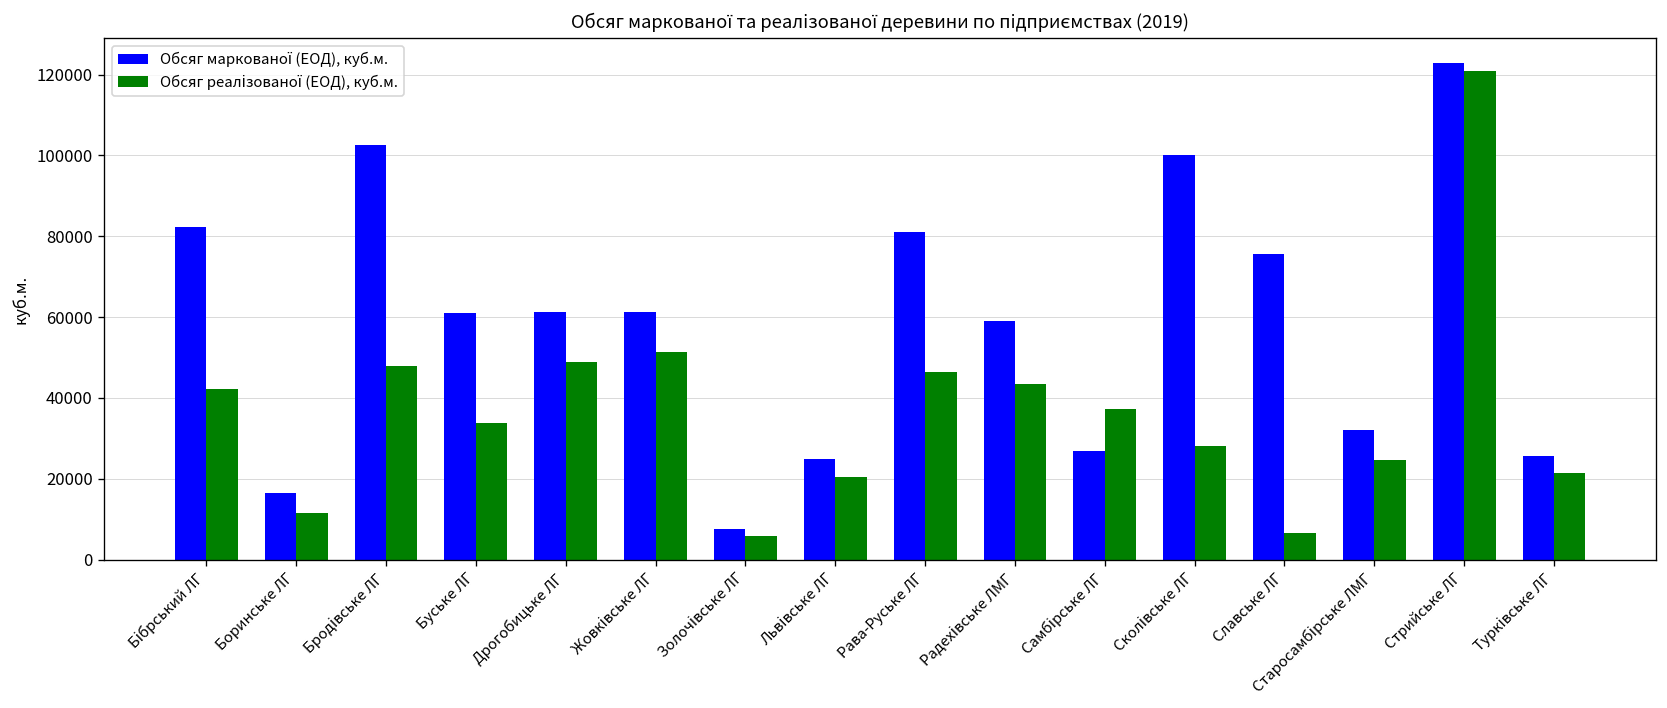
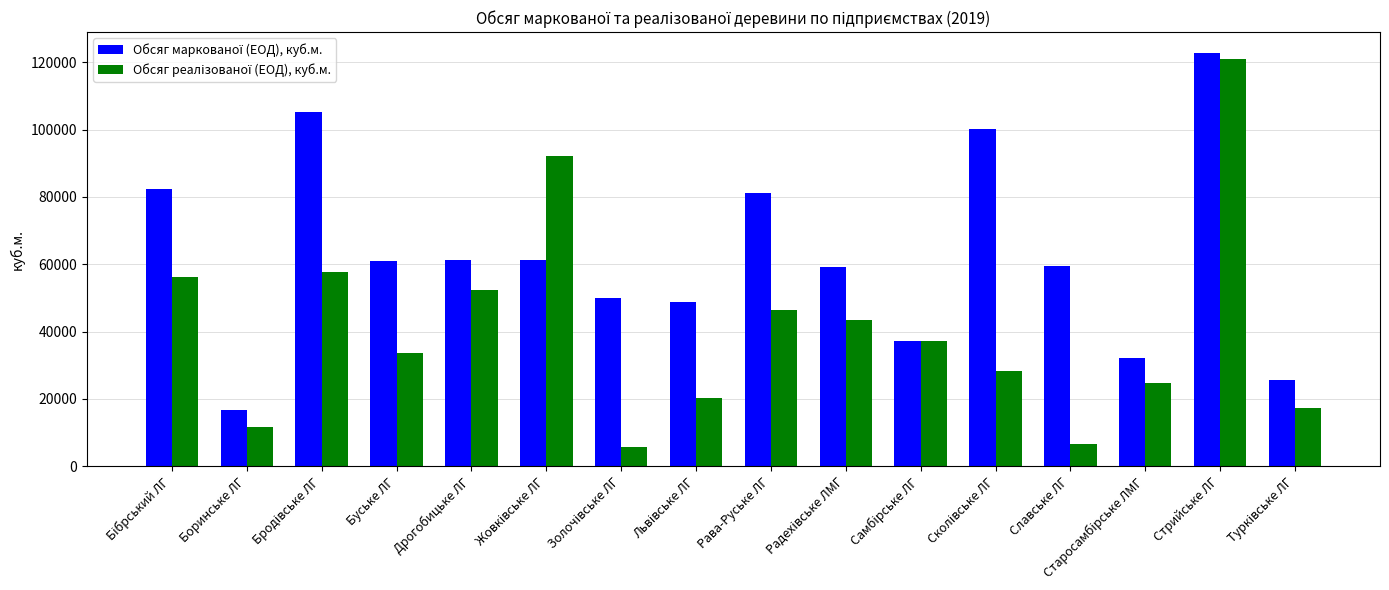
Обсяг реалізованої (ЕОД), куб.м., Бібрський ЛГ: 42000 -> 56000
Обсяг маркованої (ЕОД), куб.м., Бродівське ЛГ: 103000 -> 105000
Обсяг реалізованої (ЕОД), куб.м., Бродівське ЛГ: 48000 -> 58000
Обсяг реалізованої (ЕОД), куб.м., Дрогобицьке ЛГ: 49000 -> 52000
Обсяг реалізованої (ЕОД), куб.м., Жовківське ЛГ: 51000 -> 92000
Обсяг маркованої (ЕОД), куб.м., Золочівське ЛГ: 8000 -> 50000
Обсяг маркованої (ЕОД), куб.м., Львівське ЛГ: 25000 -> 49000
Обсяг маркованої (ЕОД), куб.м., Самбірське ЛГ: 27000 -> 37000
Обсяг маркованої (ЕОД), куб.м., Славське ЛГ: 76000 -> 60000
Обсяг реалізованої (ЕОД), куб.м., Турківське ЛГ: 22000 -> 17000
